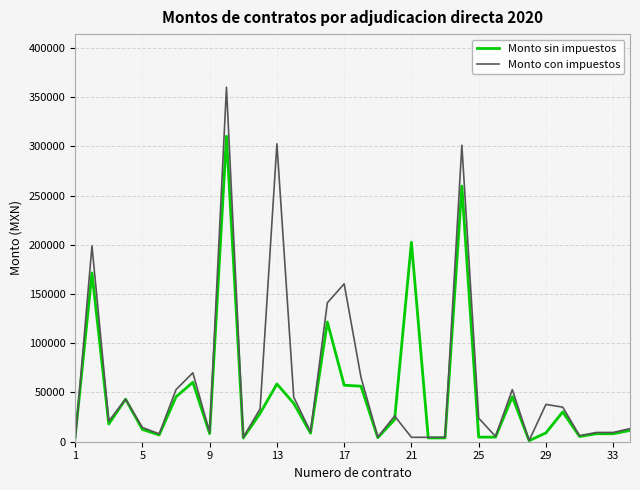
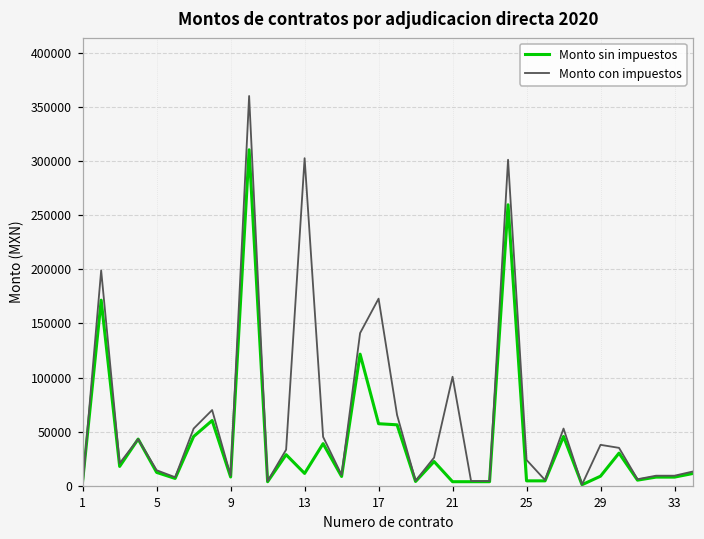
Monto sin impuestos, 13: 60000 -> 10000
Monto con impuestos, 17: 160000 -> 170000
Monto sin impuestos, 21: 200000 -> 0
Monto con impuestos, 21: 0 -> 100000
